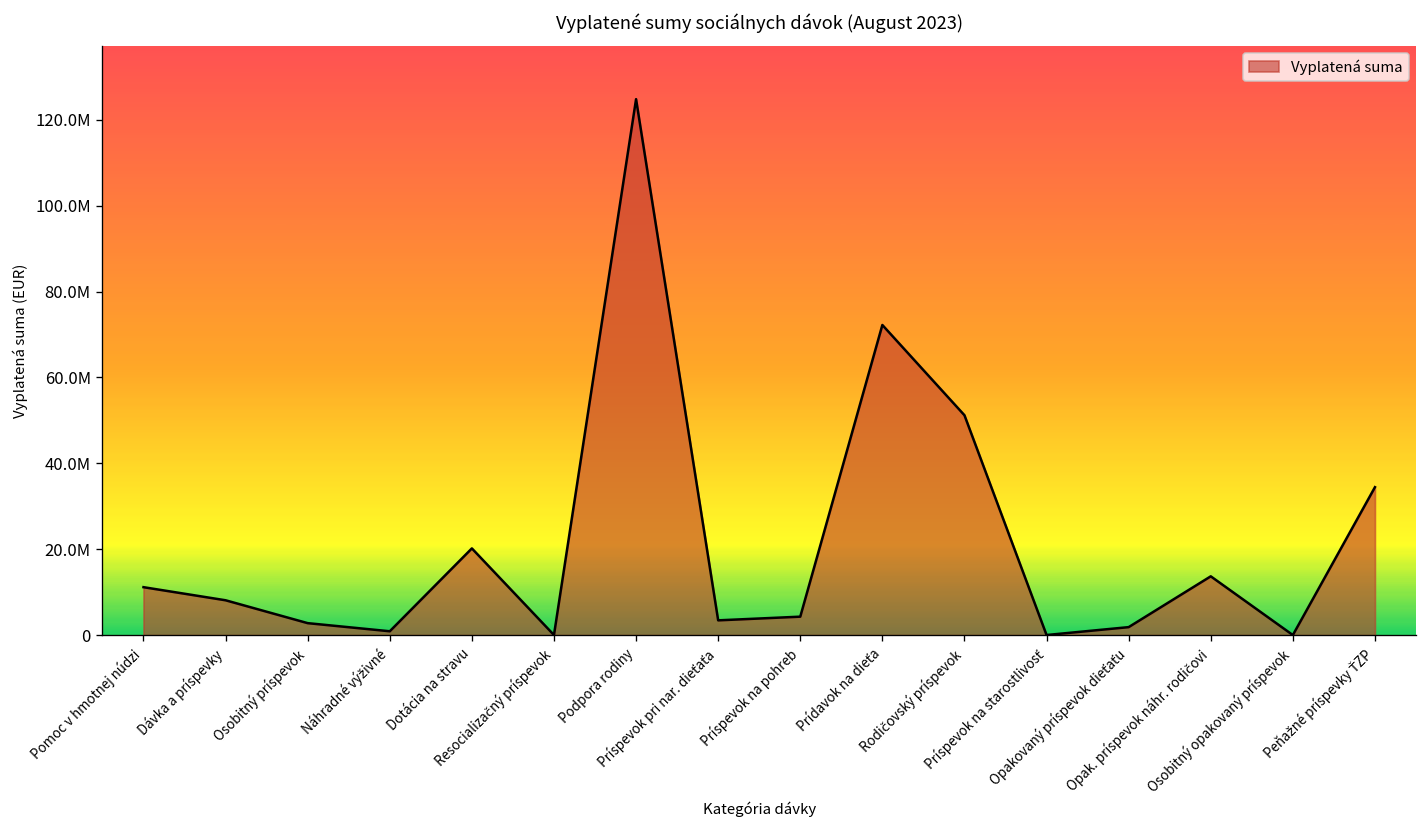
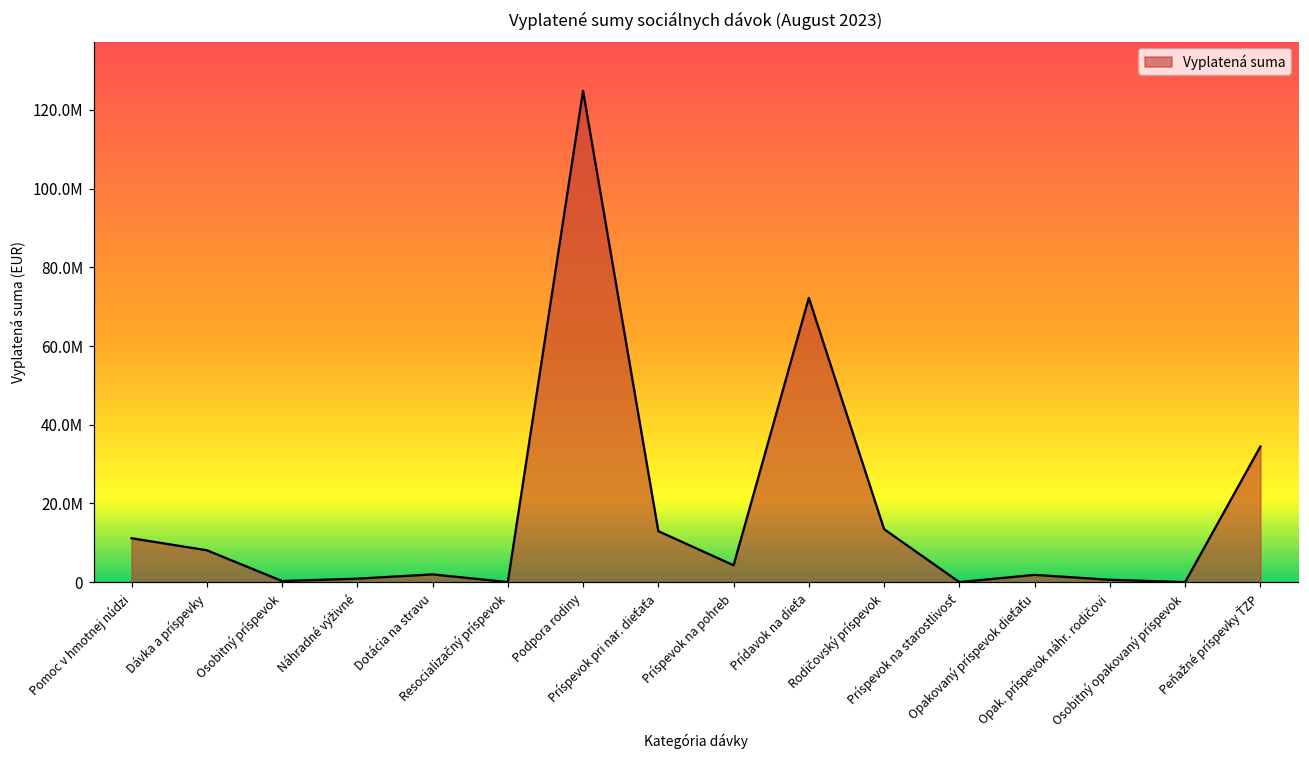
Osobitný príspevok: 3000000 -> 0
Dotácia na stravu: 20000000 -> 2000000
Príspevok pri nar. dieťaťa: 3000000 -> 13000000
Rodičovský príspevok: 51000000 -> 13000000
Opak. príspevok náhr. rodičovi: 14000000 -> 1000000
